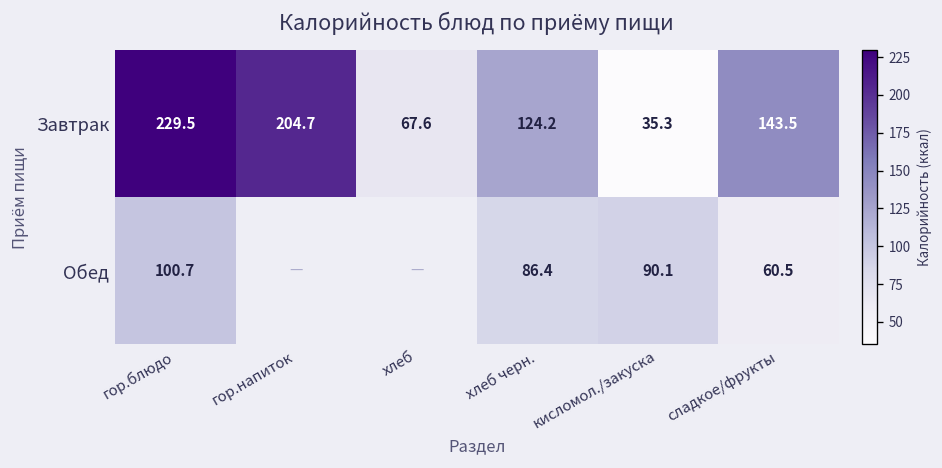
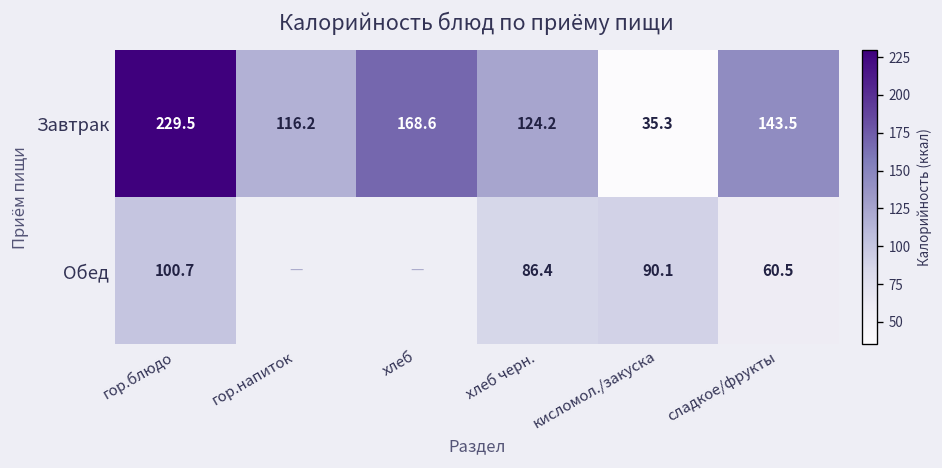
Завтрак, гор.напиток: 204.7 -> 116.2
Завтрак, хлеб: 67.6 -> 168.6
